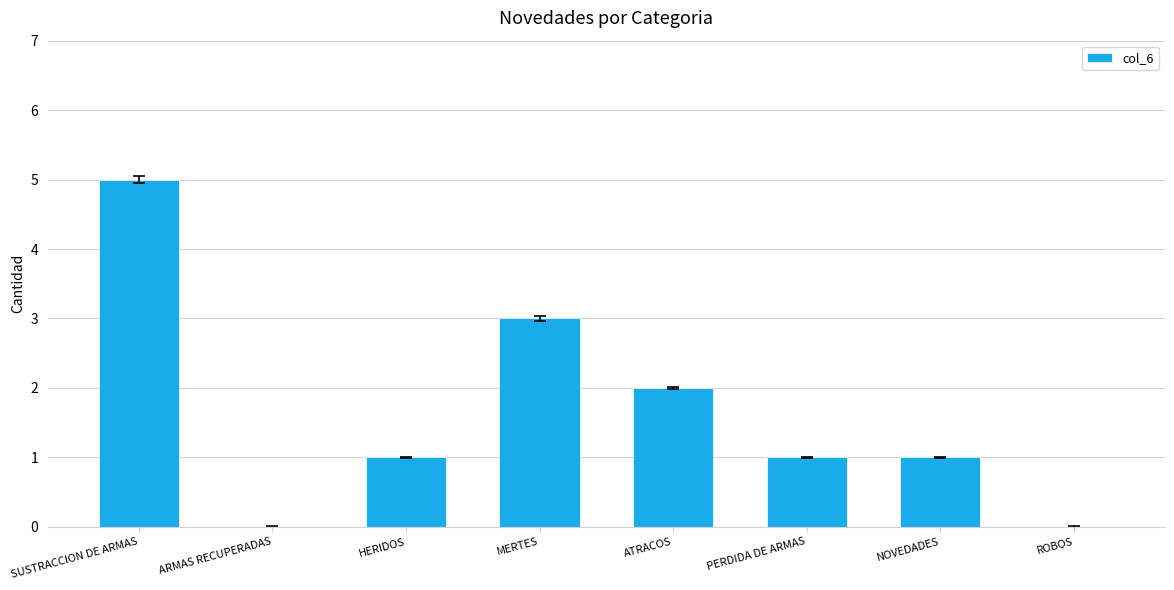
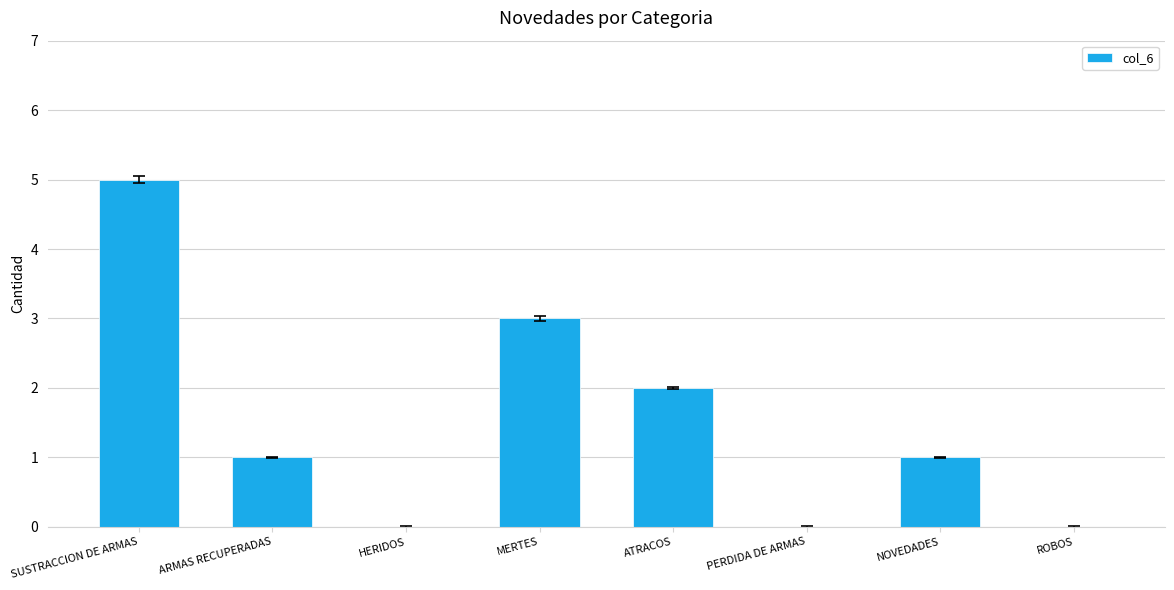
col_6, ARMAS RECUPERADAS: 0 -> 1
col_6, HERIDOS: 1 -> 0
col_6, PERDIDA DE ARMAS: 1 -> 0
